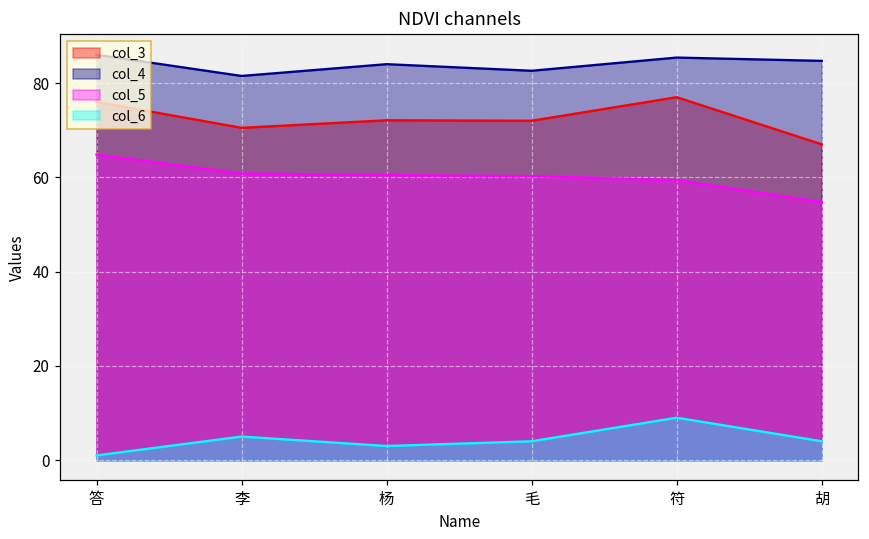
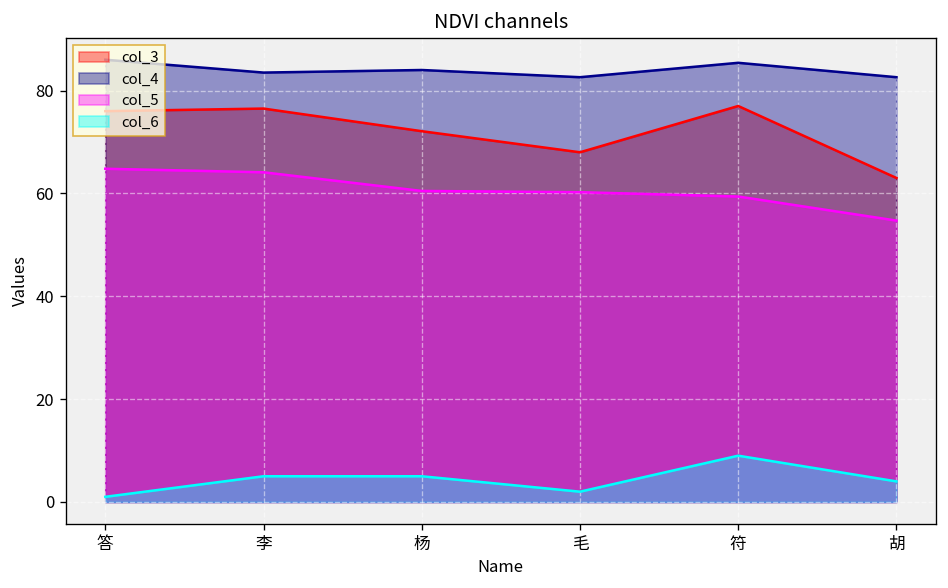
col_3, 李: 71 -> 77
col_4, 李: 82 -> 84
col_5, 李: 61 -> 64
col_6, 杨: 3 -> 5
col_3, 毛: 72 -> 68
col_6, 毛: 4 -> 2
col_3, 胡: 67 -> 63
col_4, 胡: 85 -> 83
